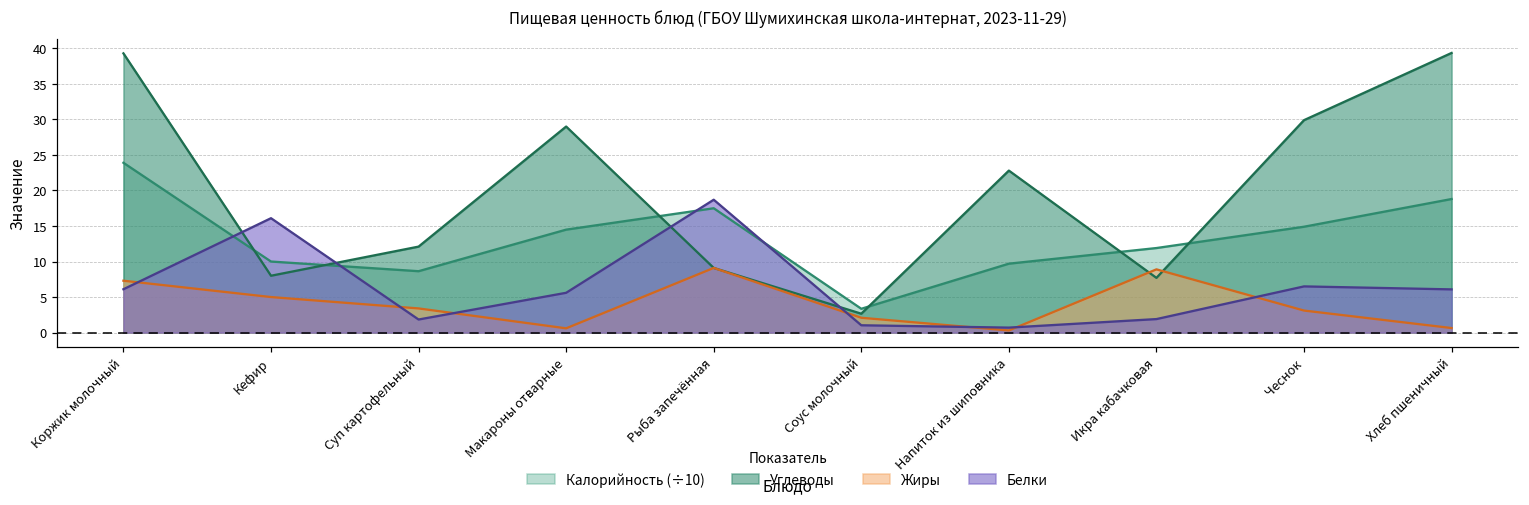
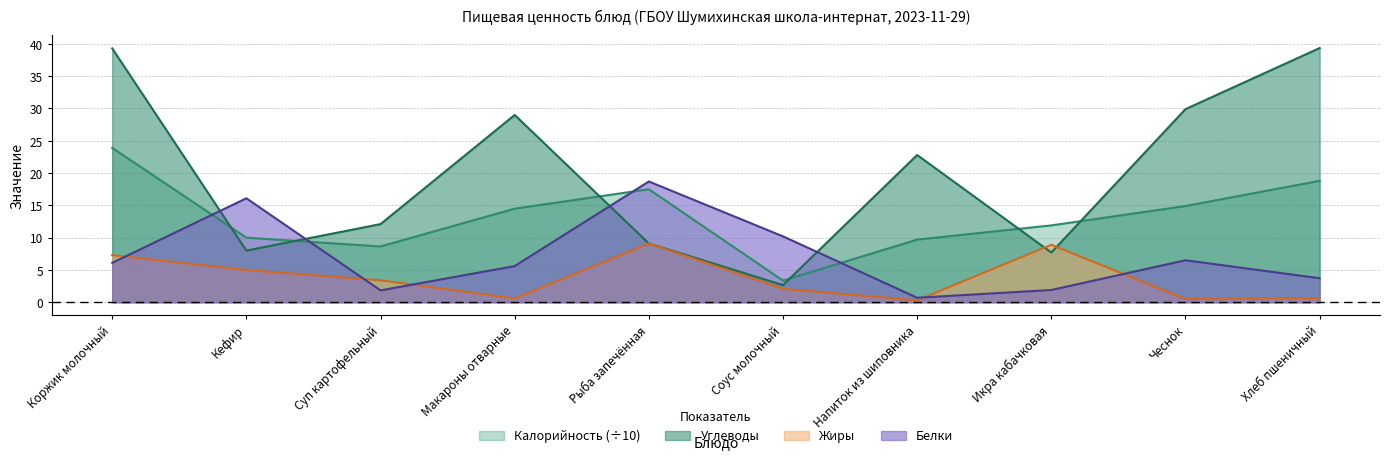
Белки, Соус молочный: 1 -> 10
Жиры, Чеснок: 3 -> 1
Белки, Хлеб пшеничный: 6 -> 4
